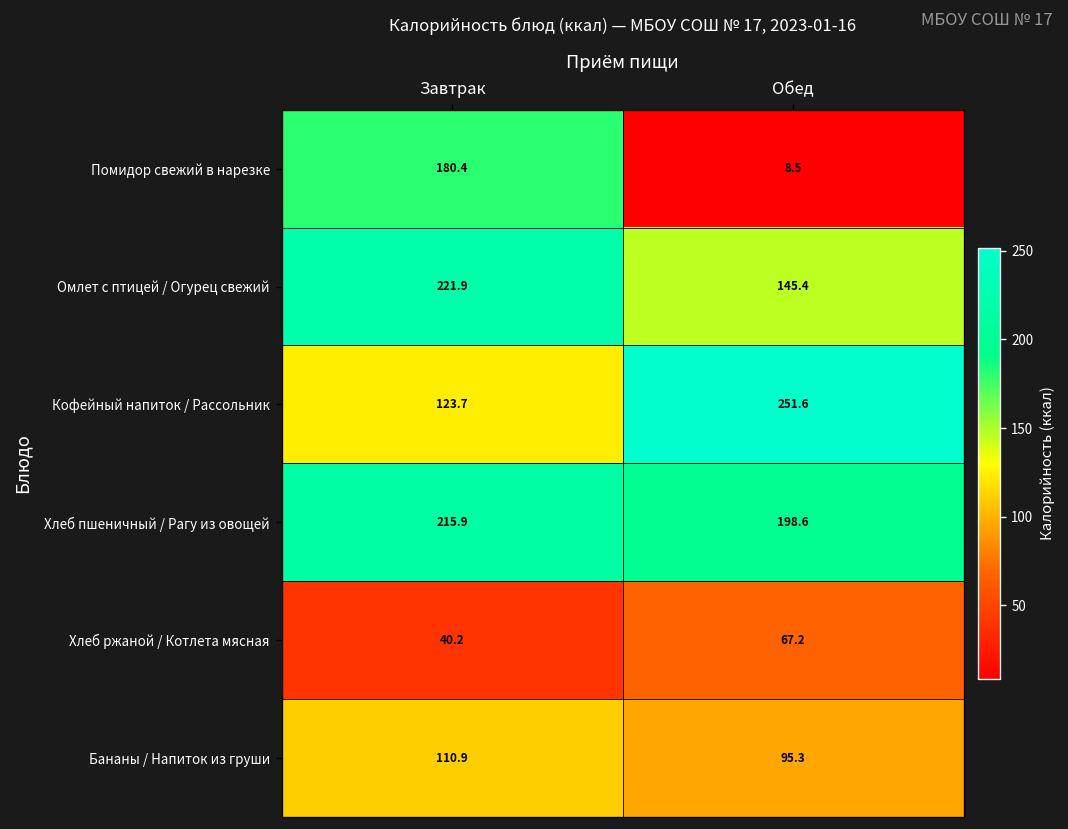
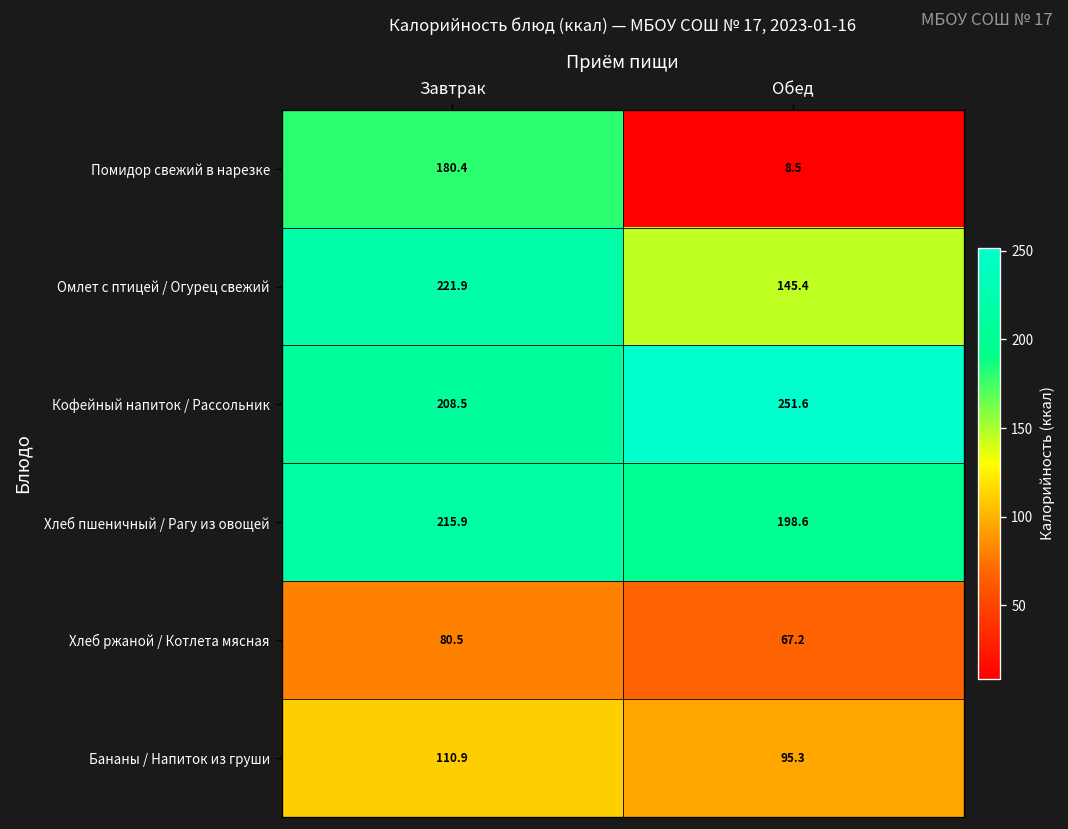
Кофейный напиток / Рассольник, Завтрак: 123.7 -> 208.5
Хлеб ржаной / Котлета мясная, Завтрак: 40.2 -> 80.5
